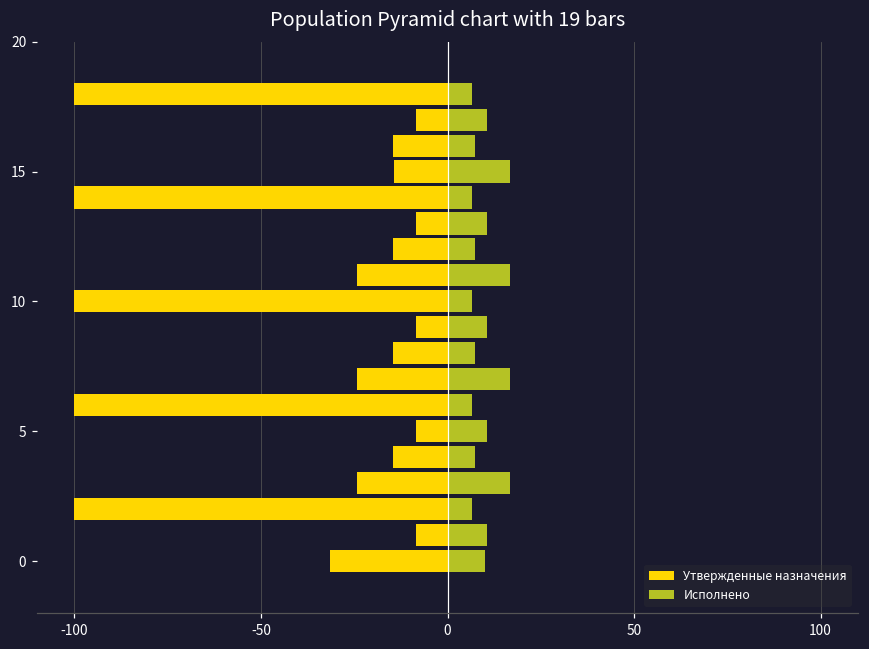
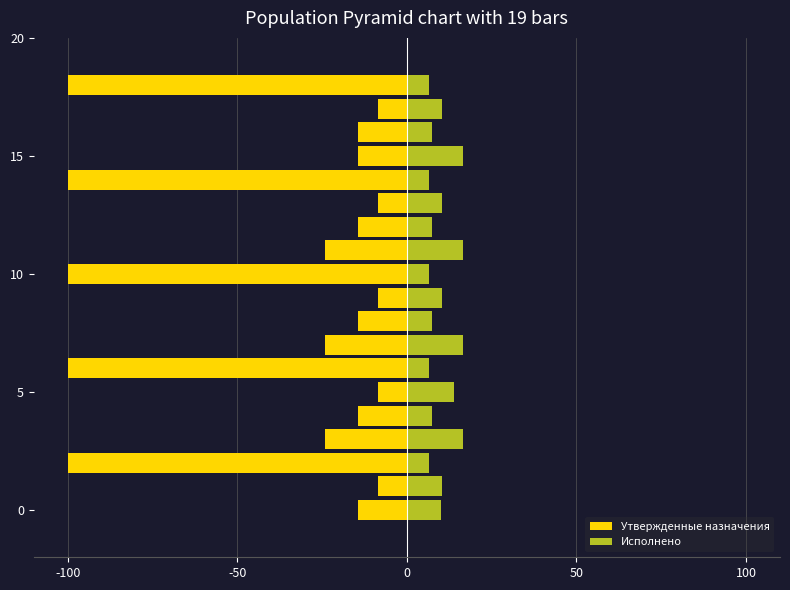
Исполнено, 5: 10 -> 14
Утвержденные назначения, 0: -31 -> -15
